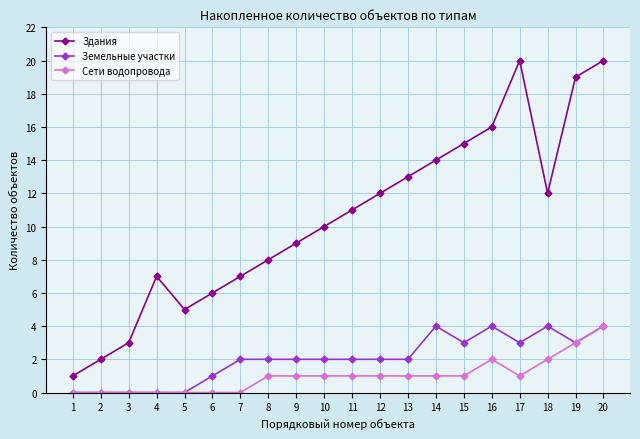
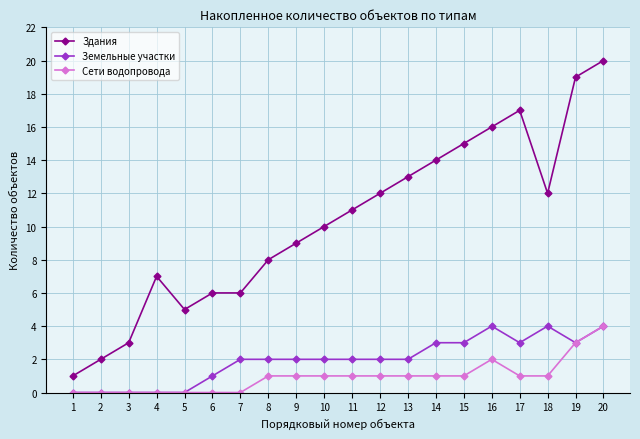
Здания, 7: 7 -> 6
Земельные участки, 14: 4 -> 3
Здания, 17: 20 -> 17
Сети водопровода, 18: 2 -> 1
